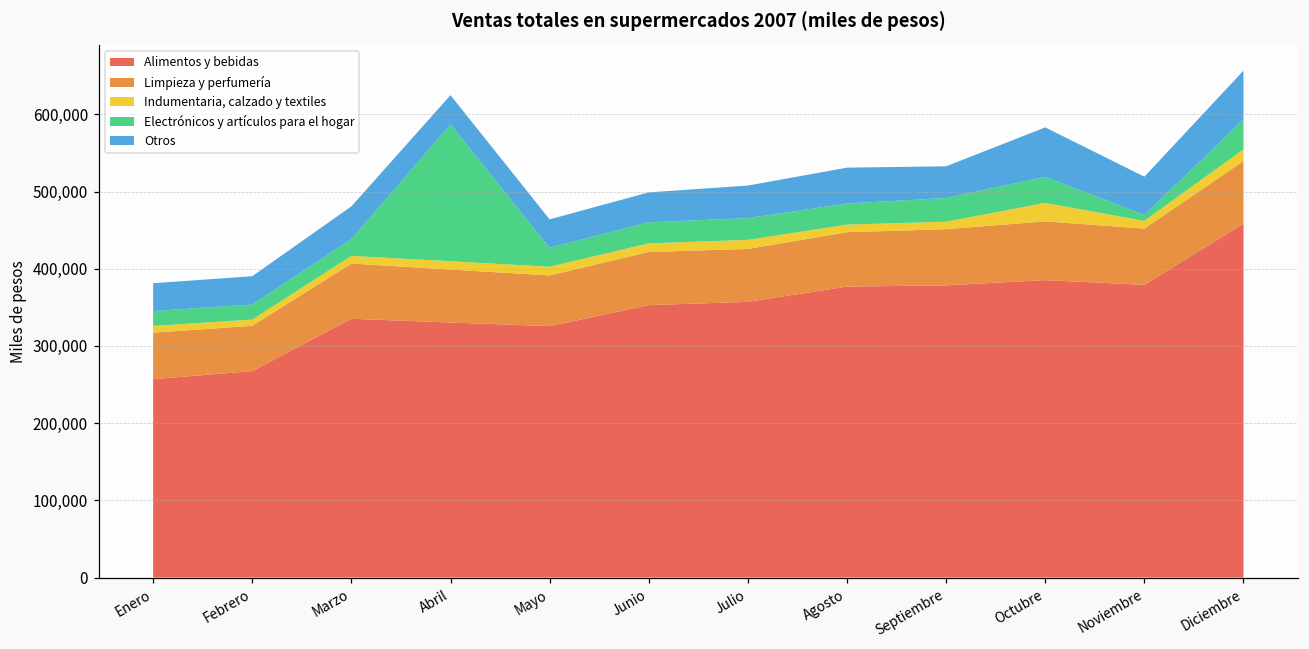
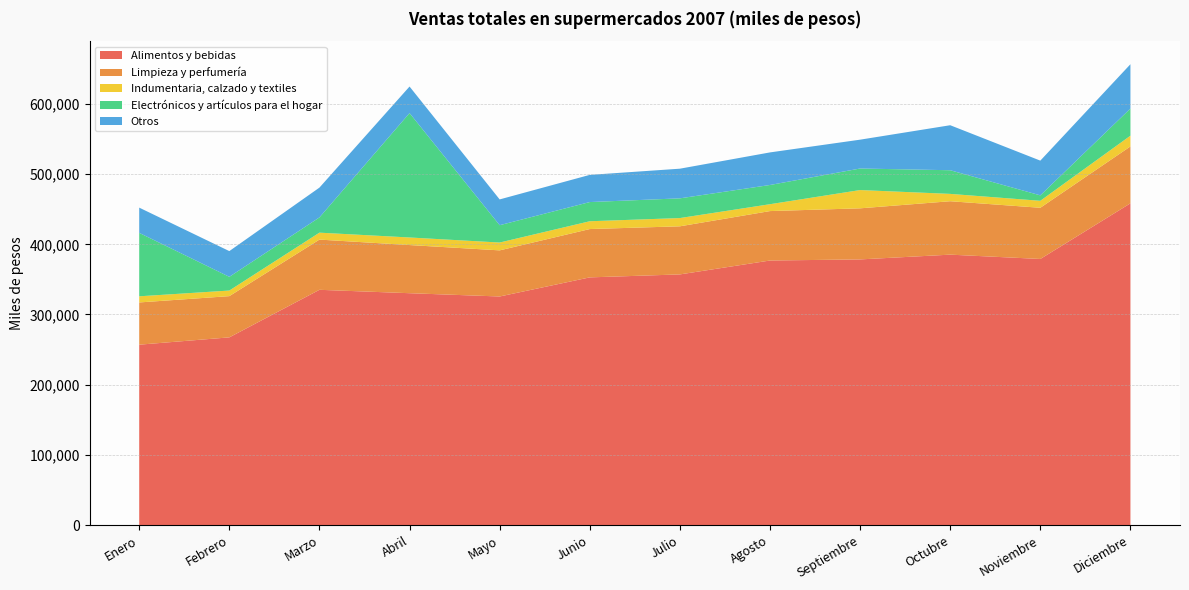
Electrónicos y artículos para el hogar, Enero: 20,000 -> 90,000
Indumentaria, calzado y textiles, Septiembre: 10,000 -> 30,000
Indumentaria, calzado y textiles, Octubre: 20,000 -> 10,000
